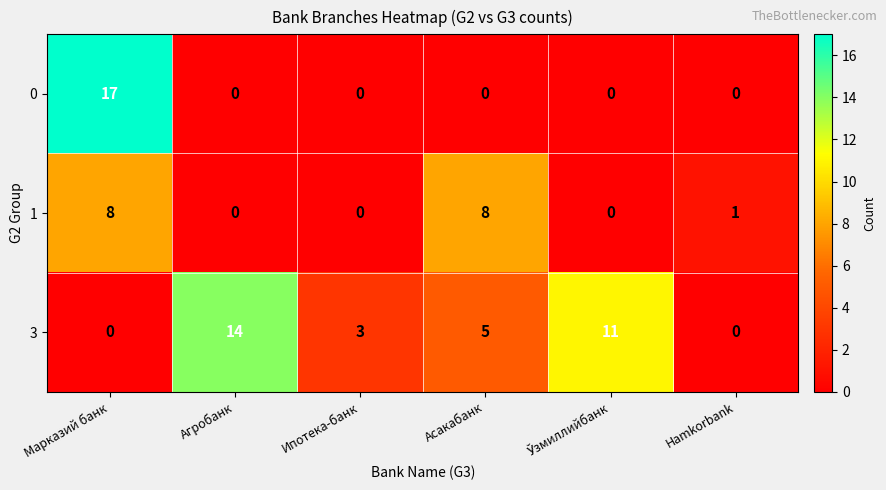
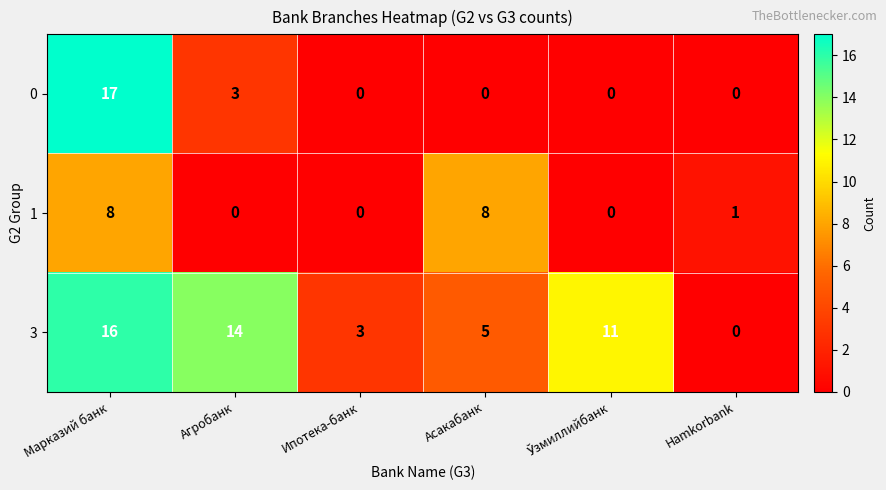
0, Агробанк: 0 -> 3
3, Марказий банк: 0 -> 16
